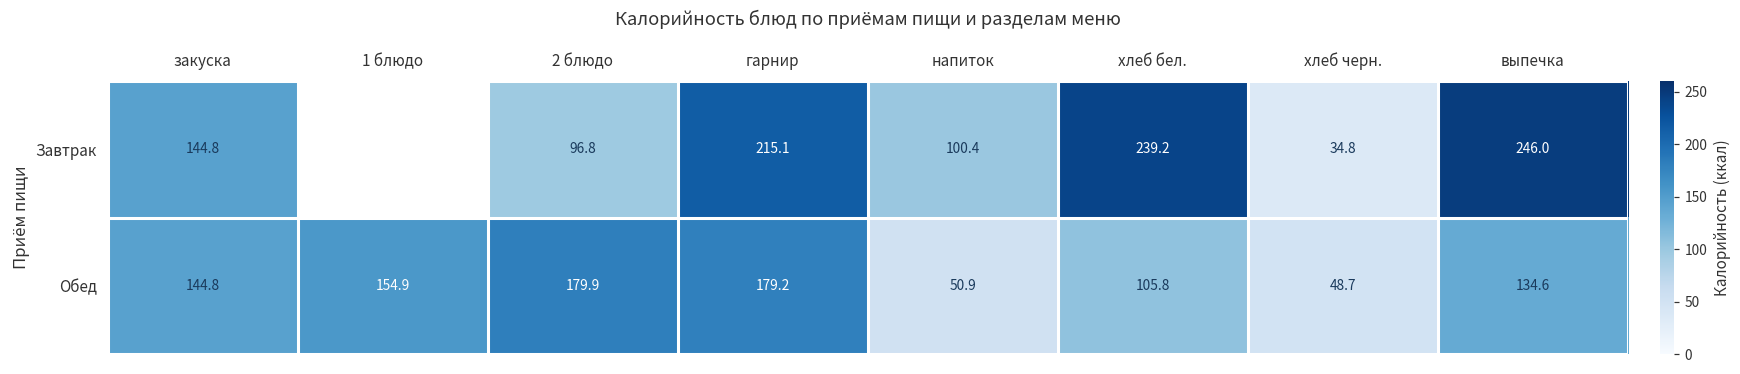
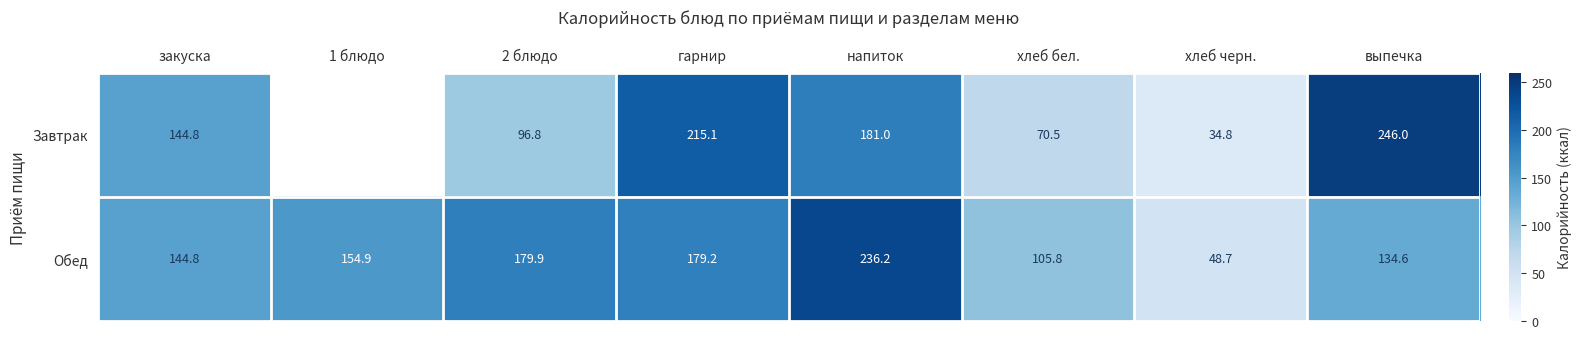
Завтрак, напиток: 100.4 -> 181.0
Завтрак, хлеб бел.: 239.2 -> 70.5
Обед, напиток: 50.9 -> 236.2
